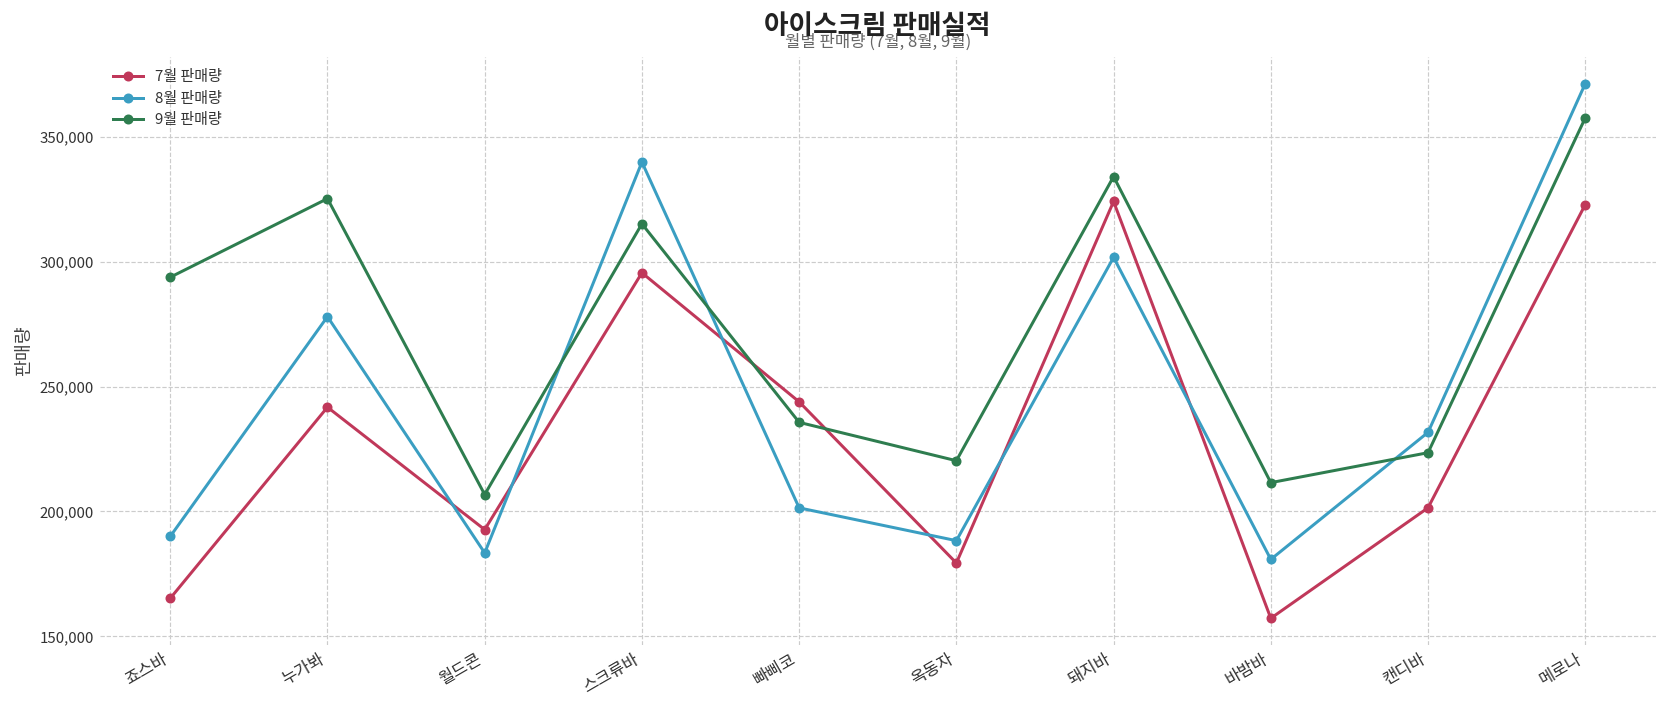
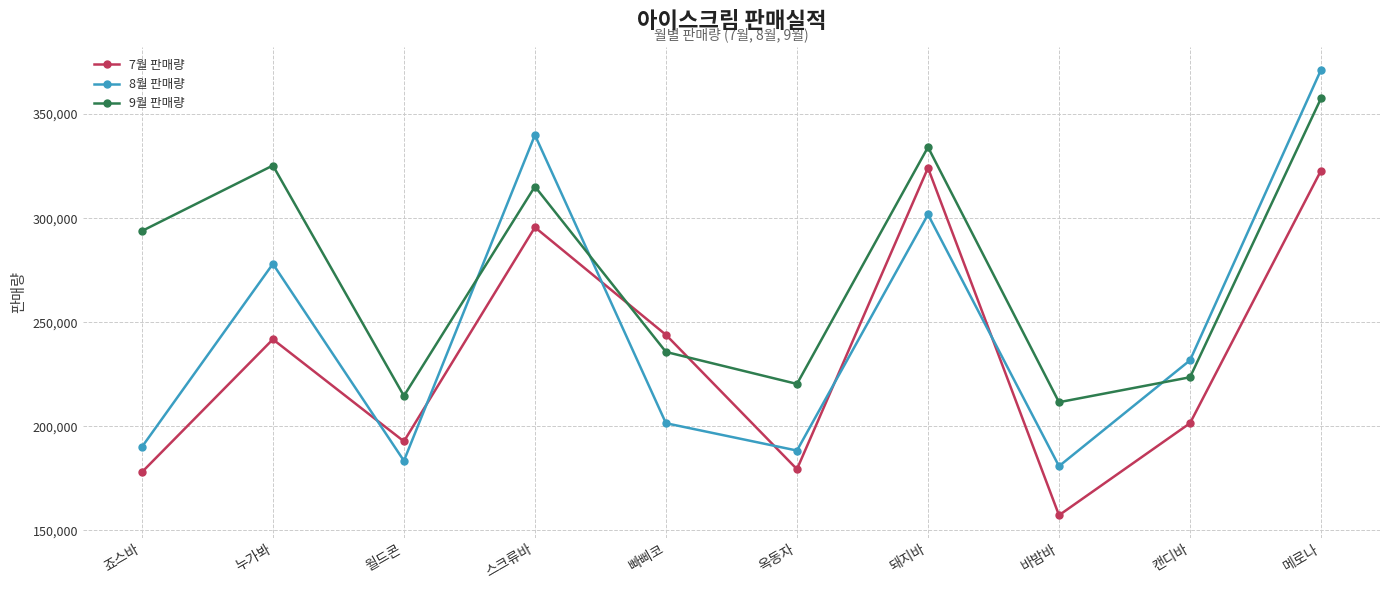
7월 판매량, 죠스바: 165,000 -> 178,000
9월 판매량, 월드콘: 207,000 -> 215,000
